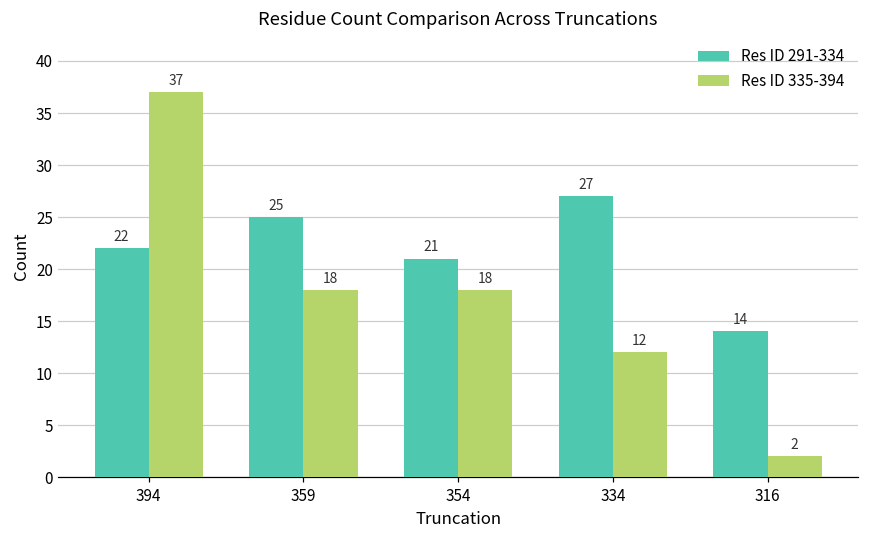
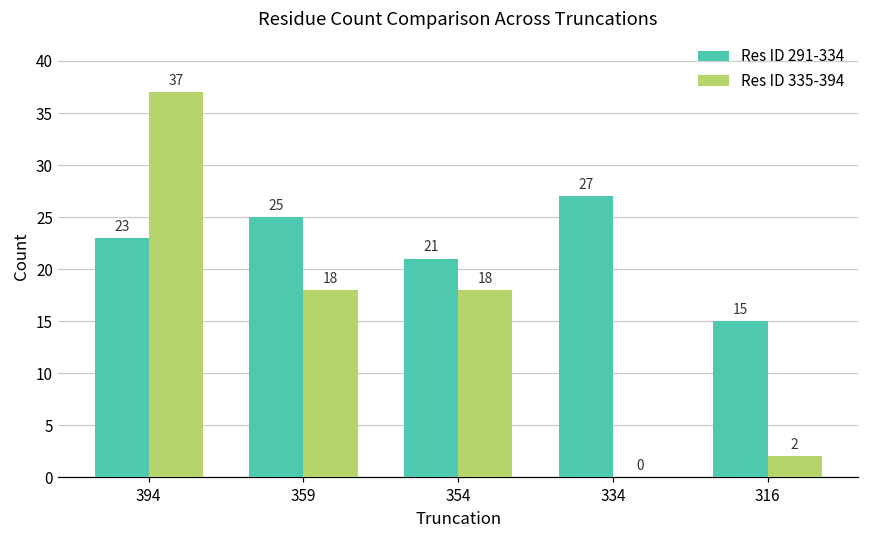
Res ID 291-334, 394: 22 -> 23
Res ID 335-394, 334: 12 -> 0
Res ID 291-334, 316: 14 -> 15
